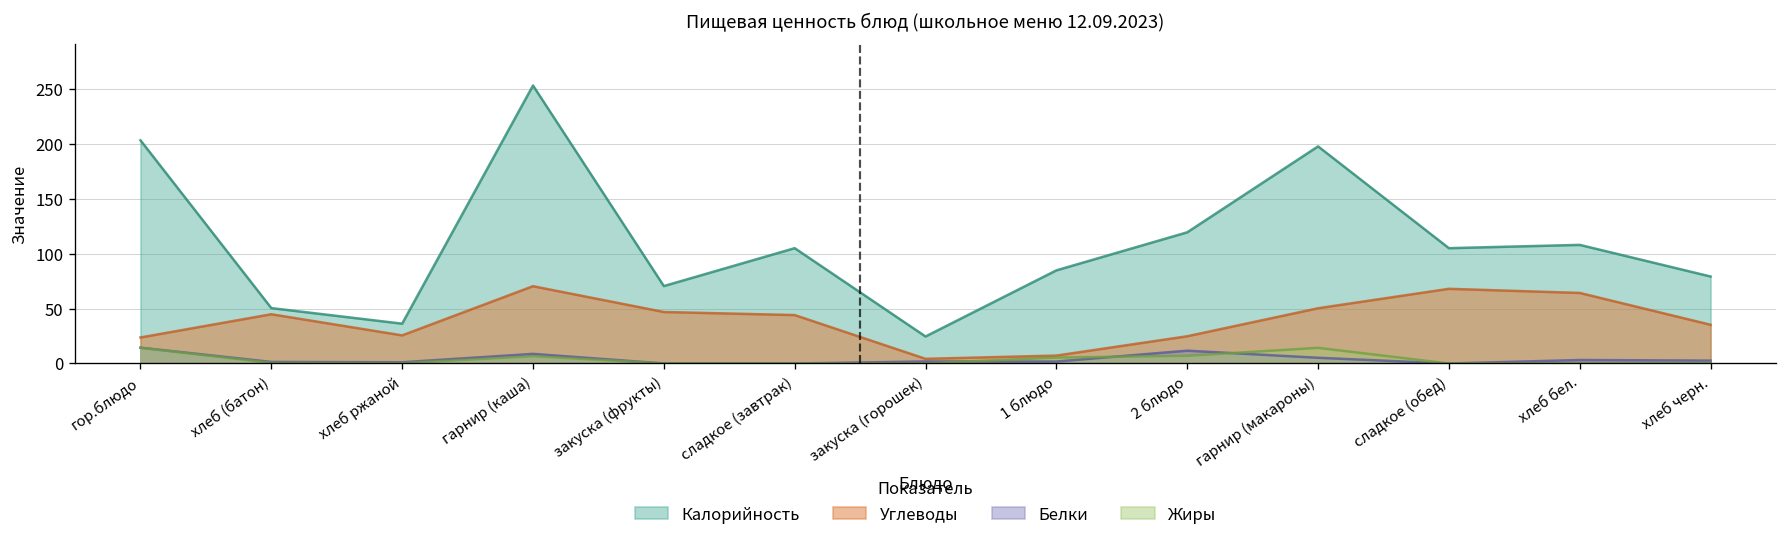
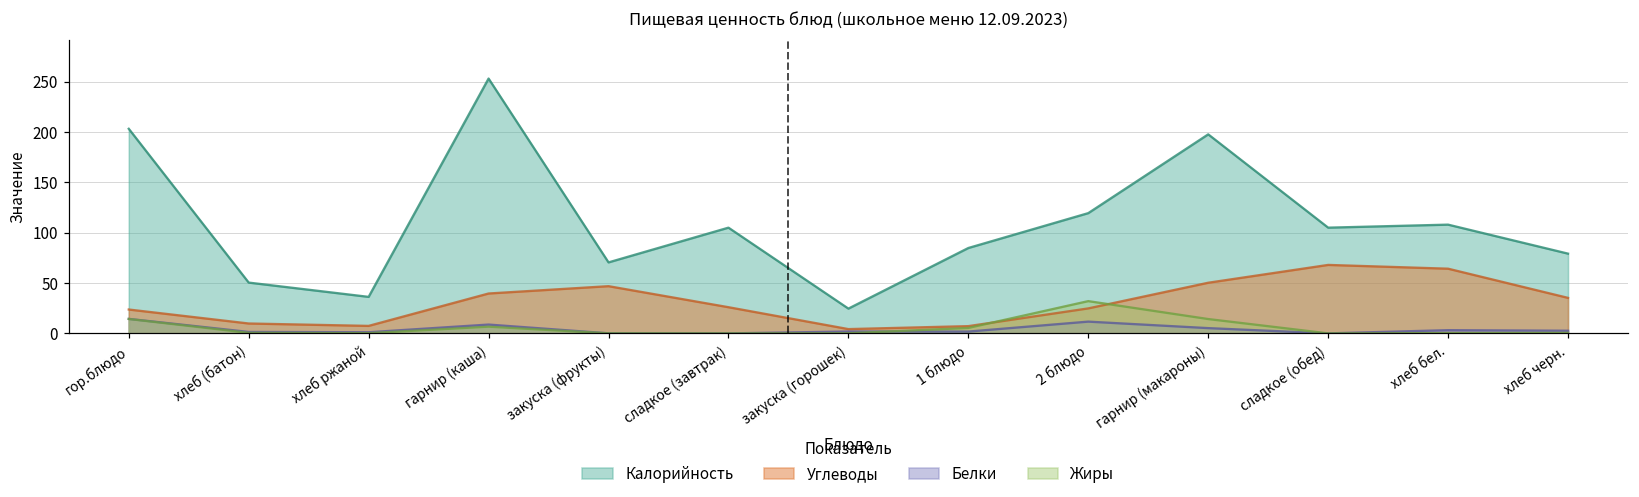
Углеводы, хлеб (батон): 40 -> 10
Углеводы, хлеб ржаной: 30 -> 10
Углеводы, гарнир (каша): 70 -> 40
Углеводы, сладкое (завтрак): 40 -> 30
Жиры, 2 блюдо: 10 -> 30
